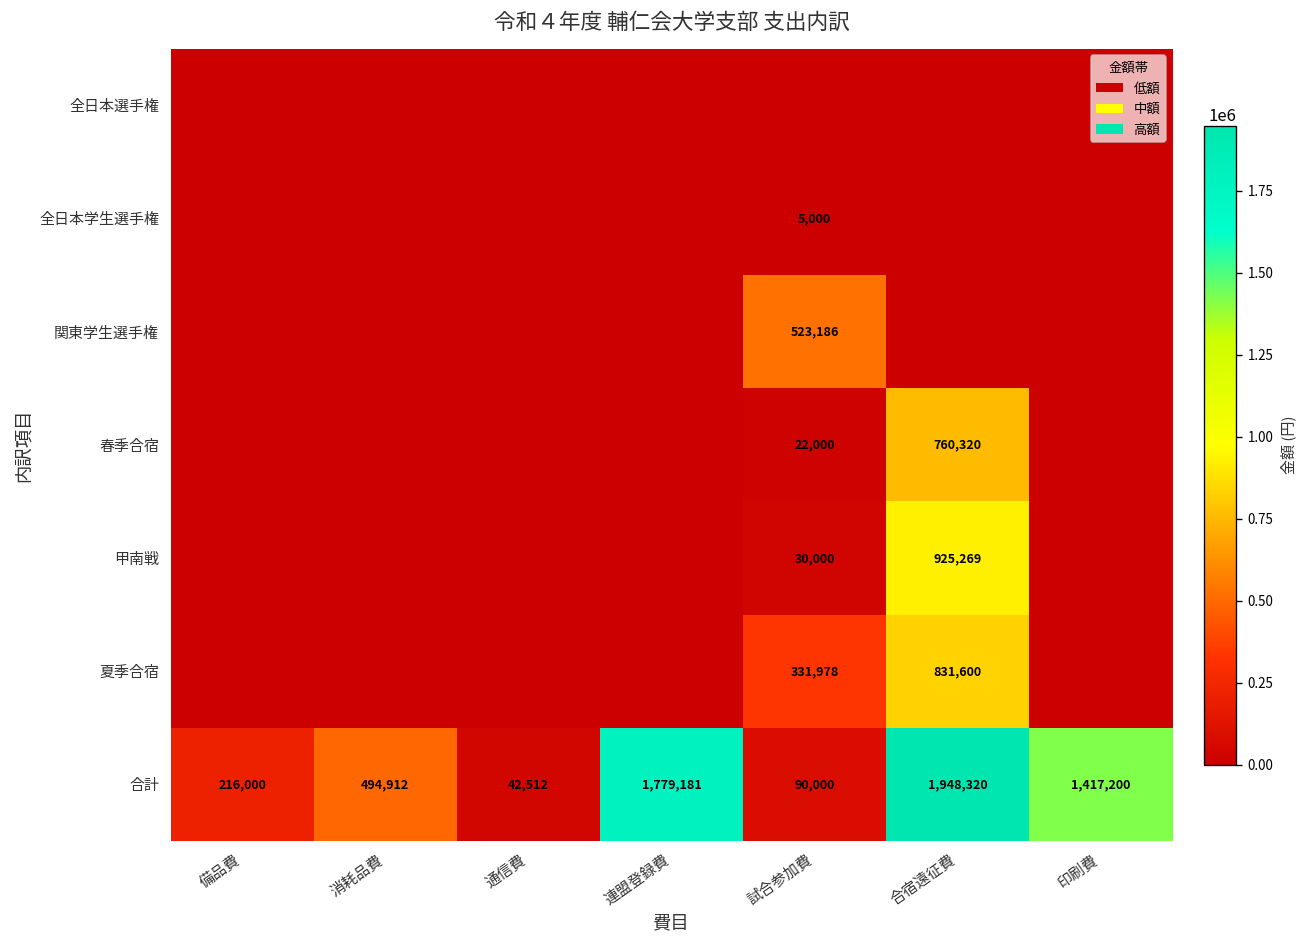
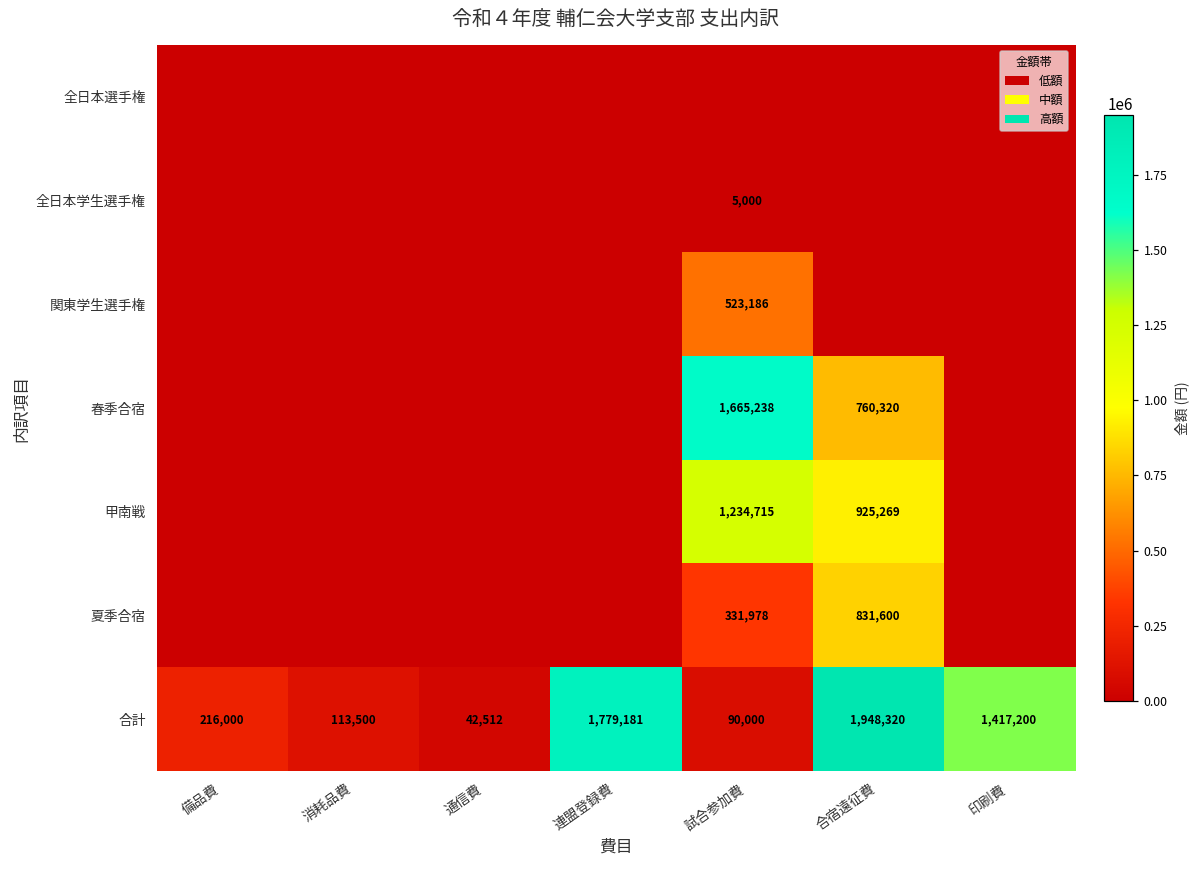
春季合宿, 試合参加費: 22,000 -> 1,665,238
甲南戦, 試合参加費: 30,000 -> 1,234,715
合計, 消耗品費: 494,912 -> 113,500
